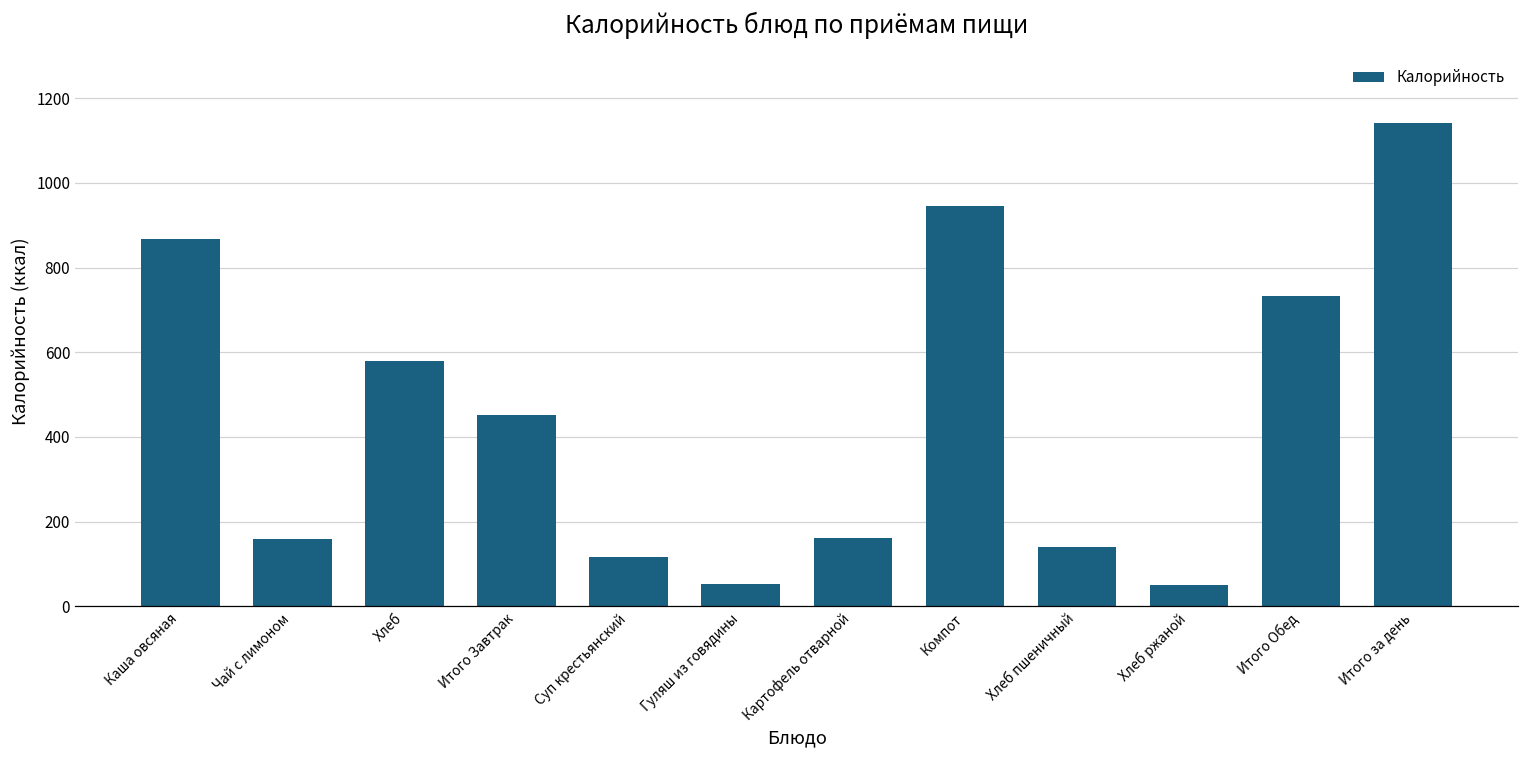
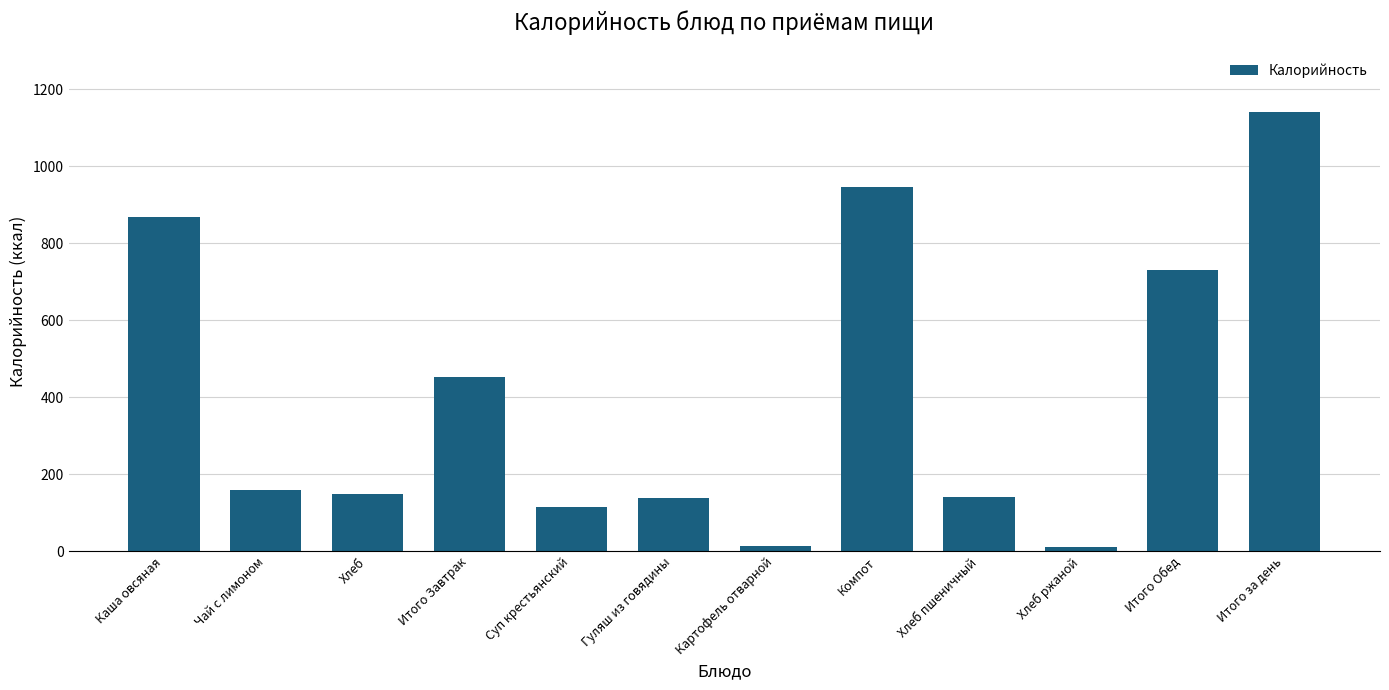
Хлеб: 580 -> 150
Гуляш из говядины: 50 -> 140
Картофель отварной: 160 -> 10
Хлеб ржаной: 50 -> 10
